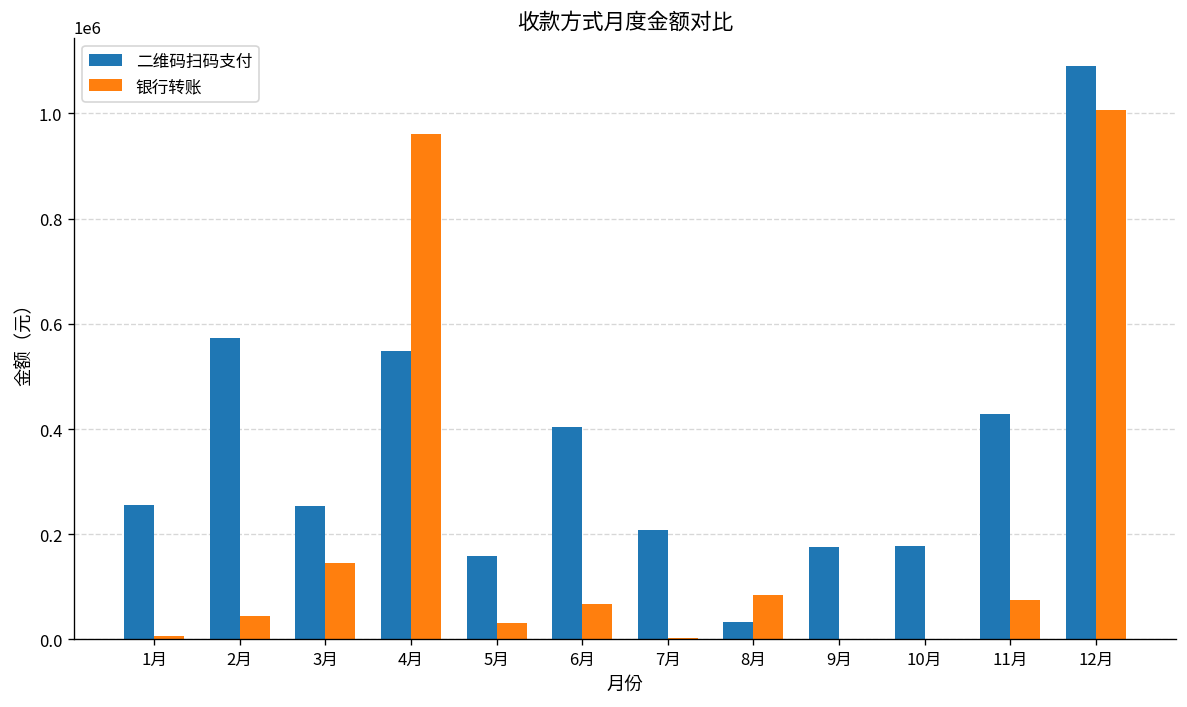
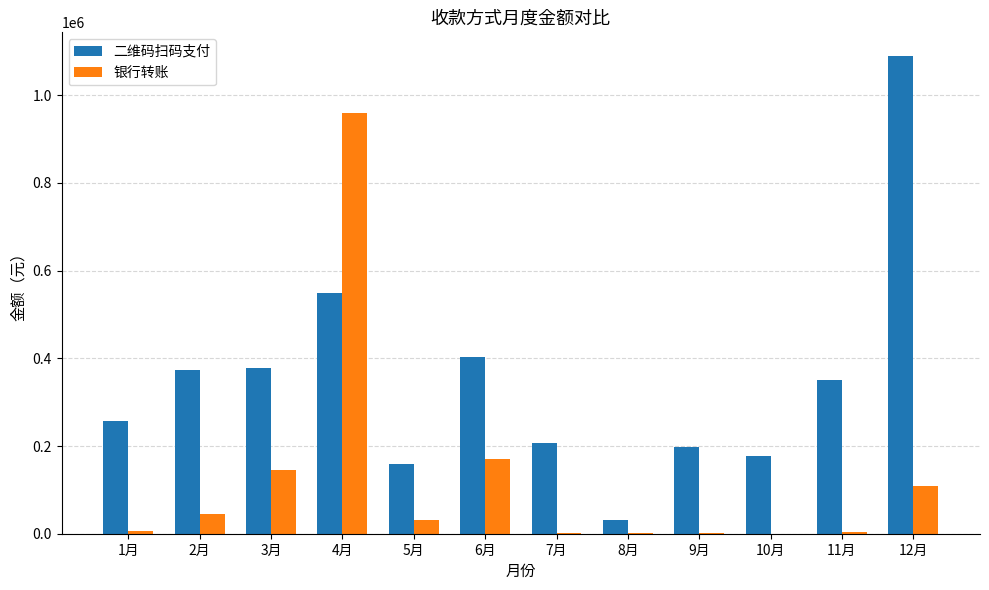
二维码扫码支付, 2月: 570000 -> 370000
二维码扫码支付, 3月: 250000 -> 380000
银行转账, 6月: 70000 -> 170000
银行转账, 8月: 80000 -> 0
二维码扫码支付, 9月: 180000 -> 200000
二维码扫码支付, 11月: 430000 -> 350000
银行转账, 11月: 70000 -> 0
银行转账, 12月: 1010000 -> 110000
